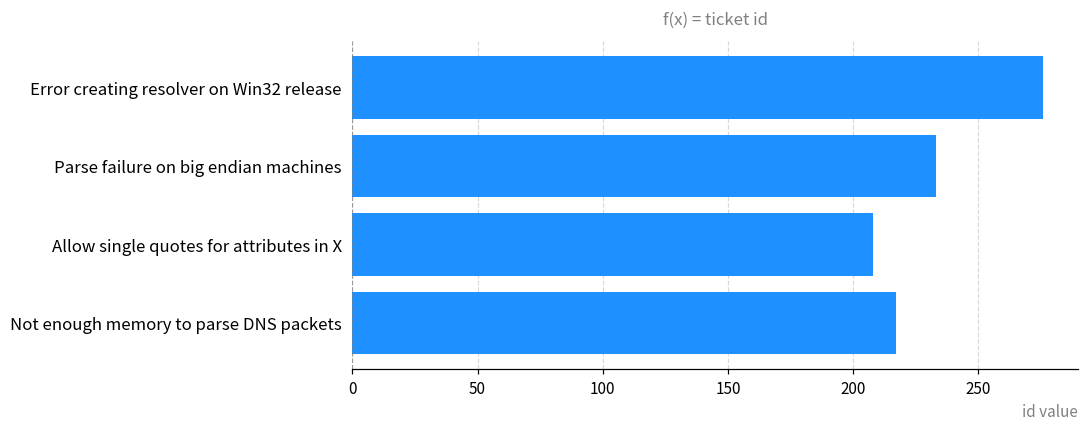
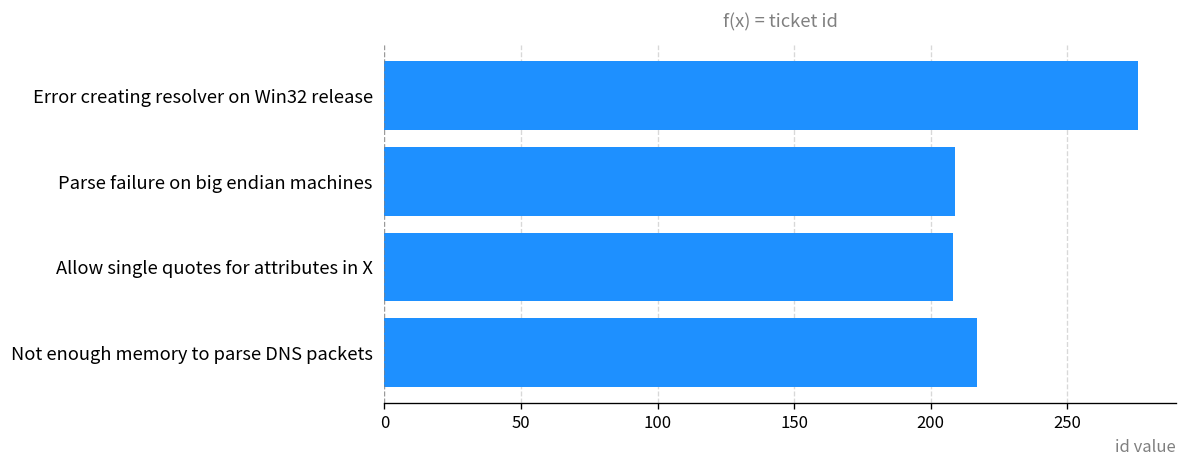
Parse failure on big endian machines: 233 -> 209
